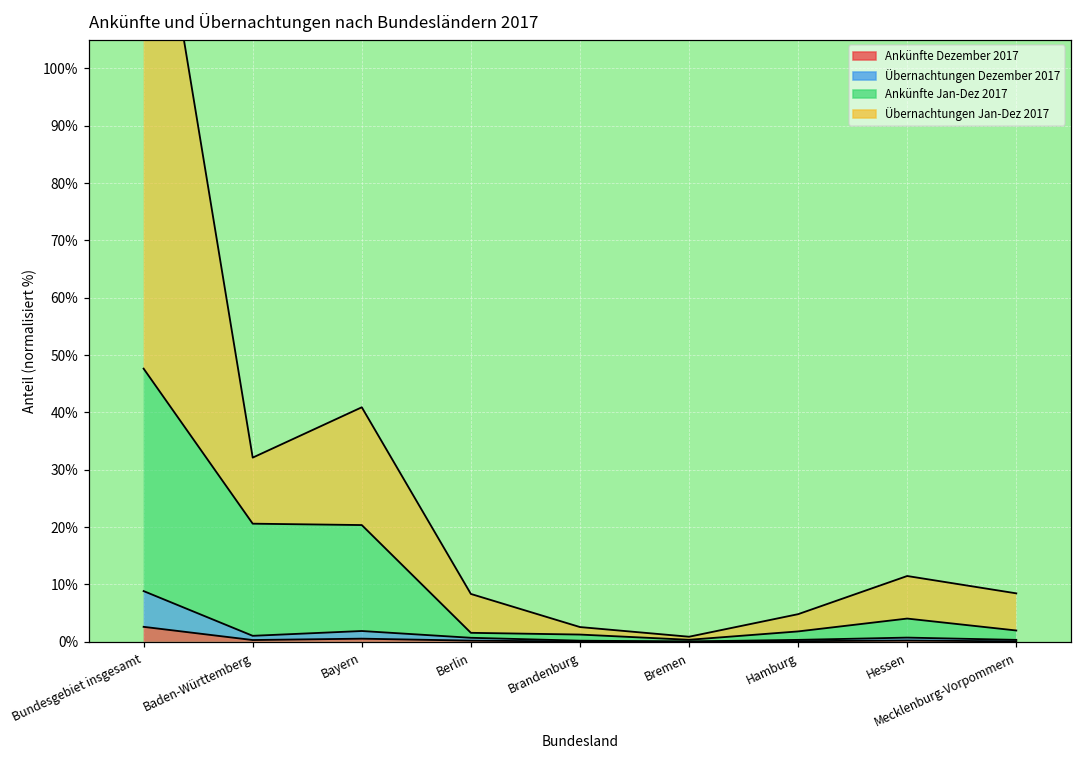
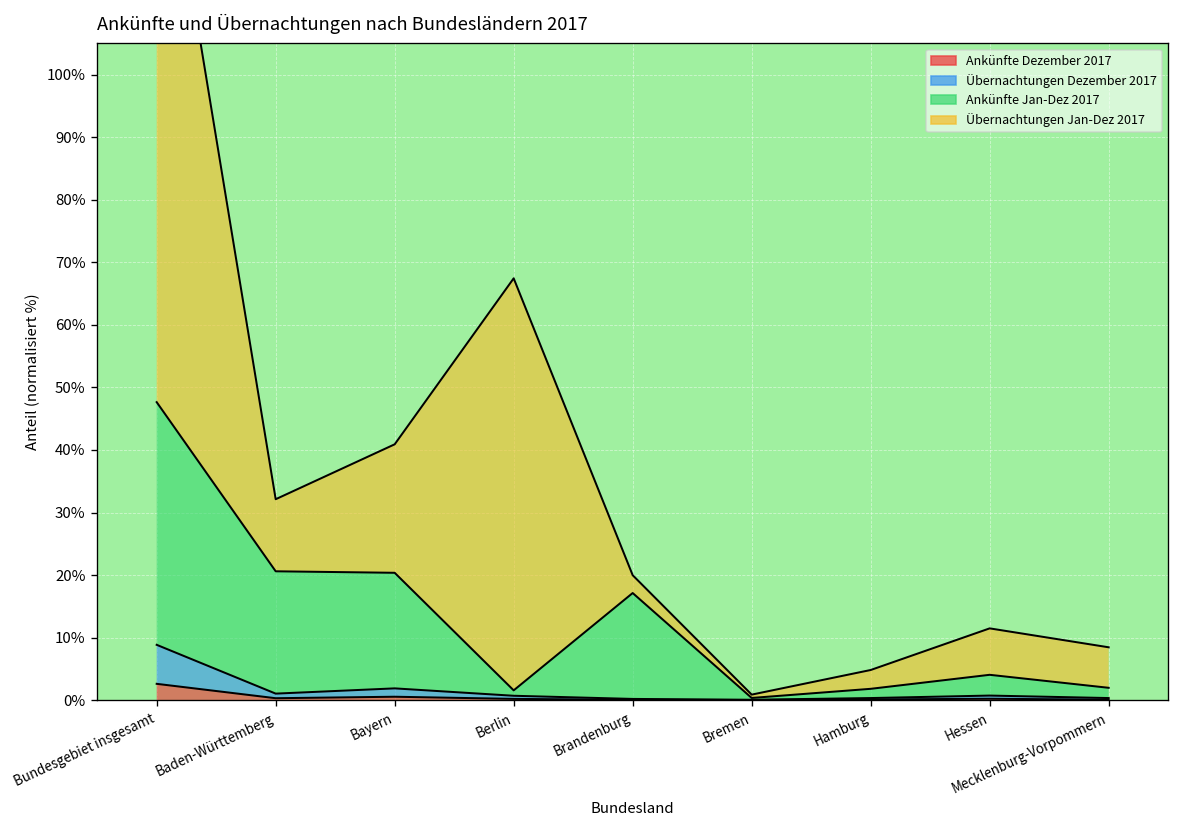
Übernachtungen Jan-Dez 2017, Berlin: 7% -> 66%
Ankünfte Jan-Dez 2017, Brandenburg: 1% -> 17%
Übernachtungen Jan-Dez 2017, Brandenburg: 1% -> 3%
